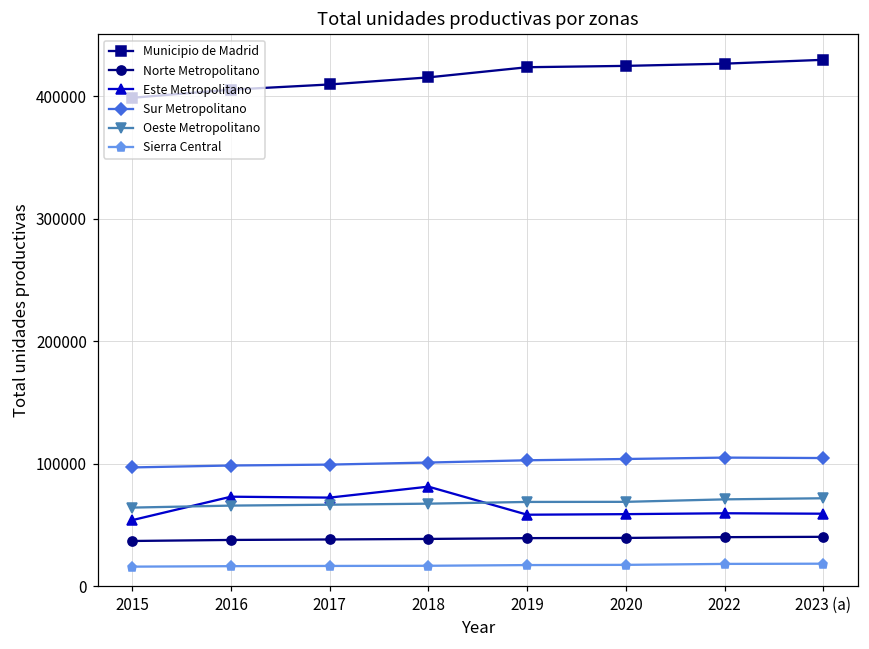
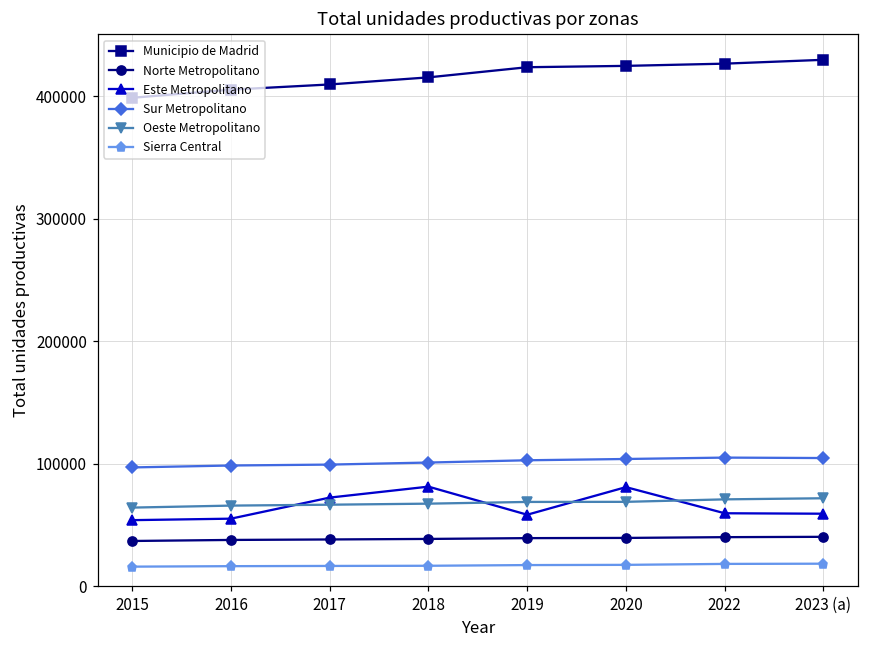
Este Metropolitano, 2016: 73000 -> 55000
Este Metropolitano, 2020: 59000 -> 81000
